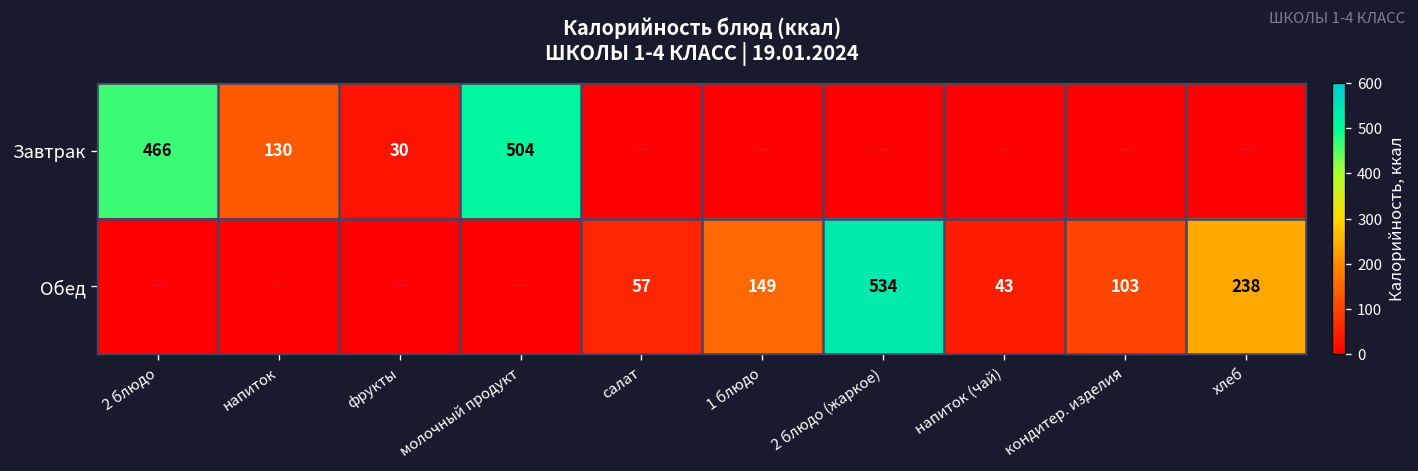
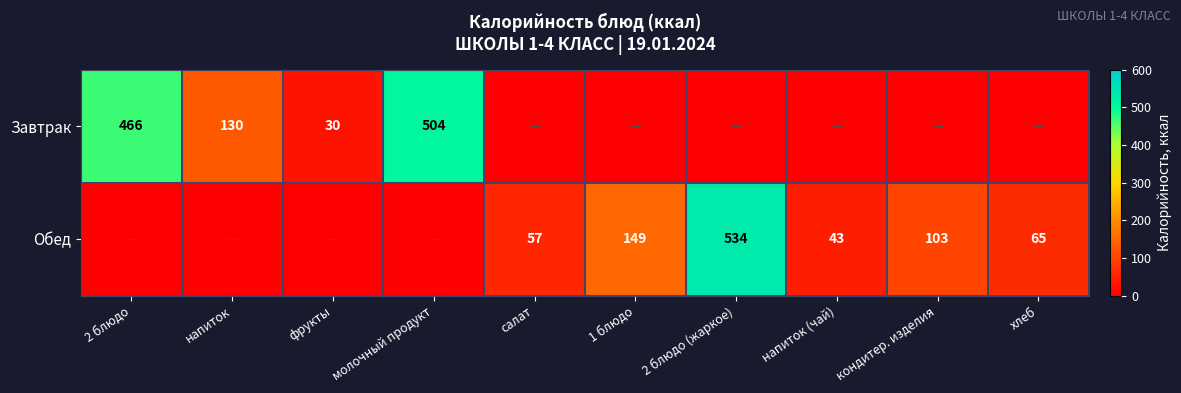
Обед, хлеб: 238 -> 65
